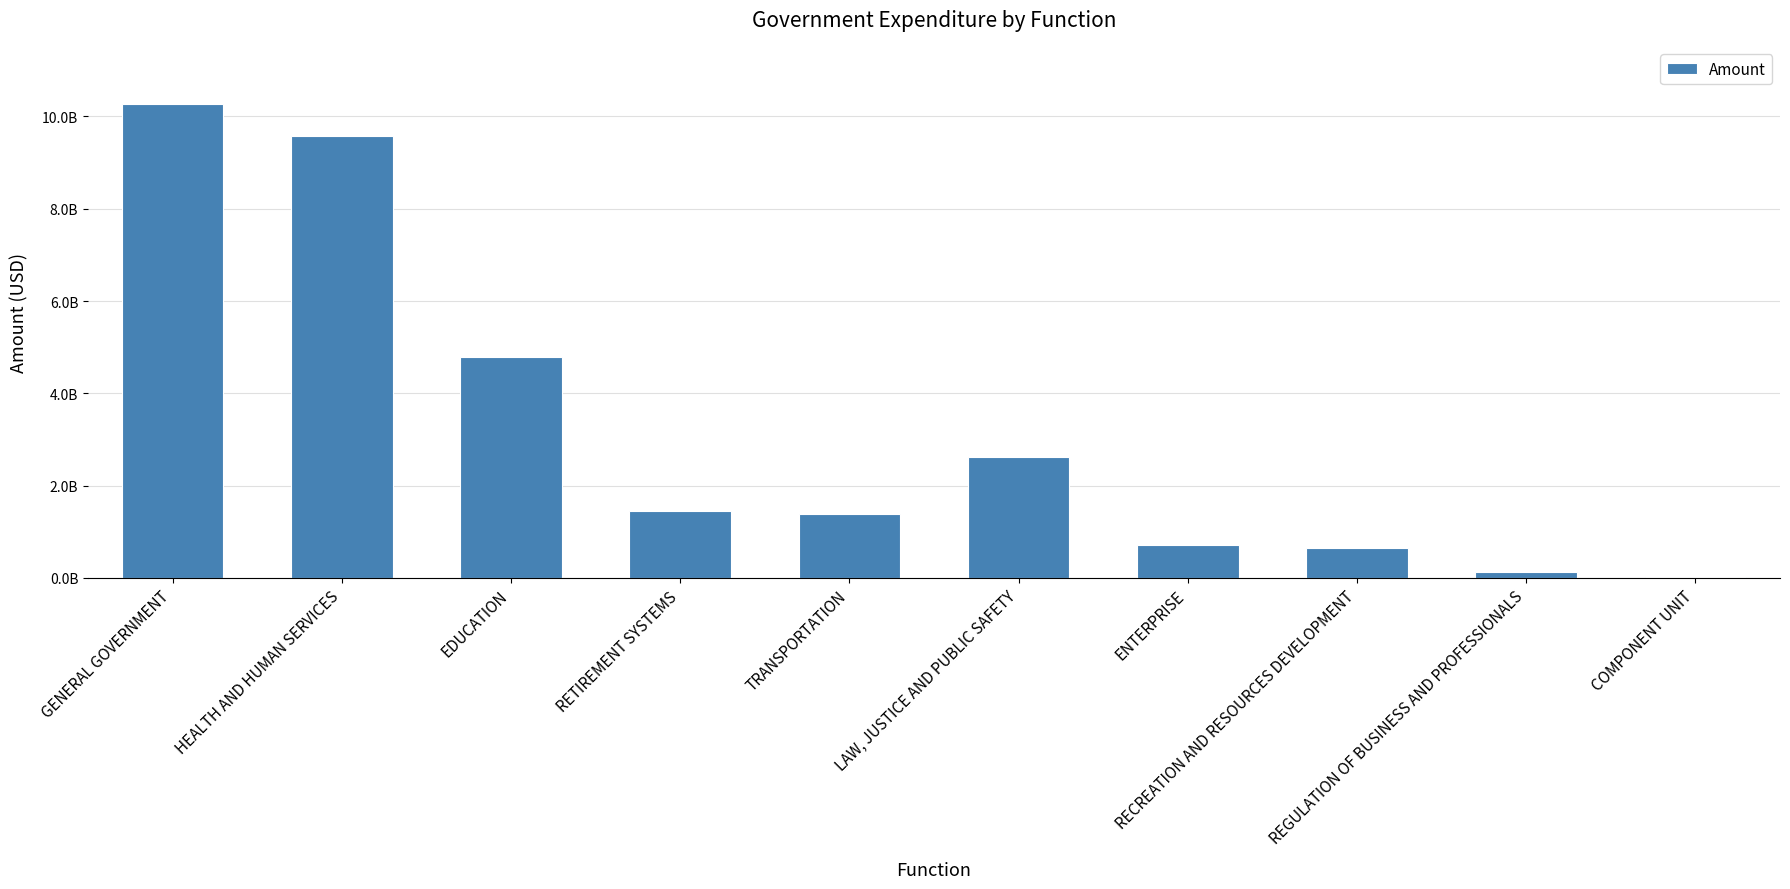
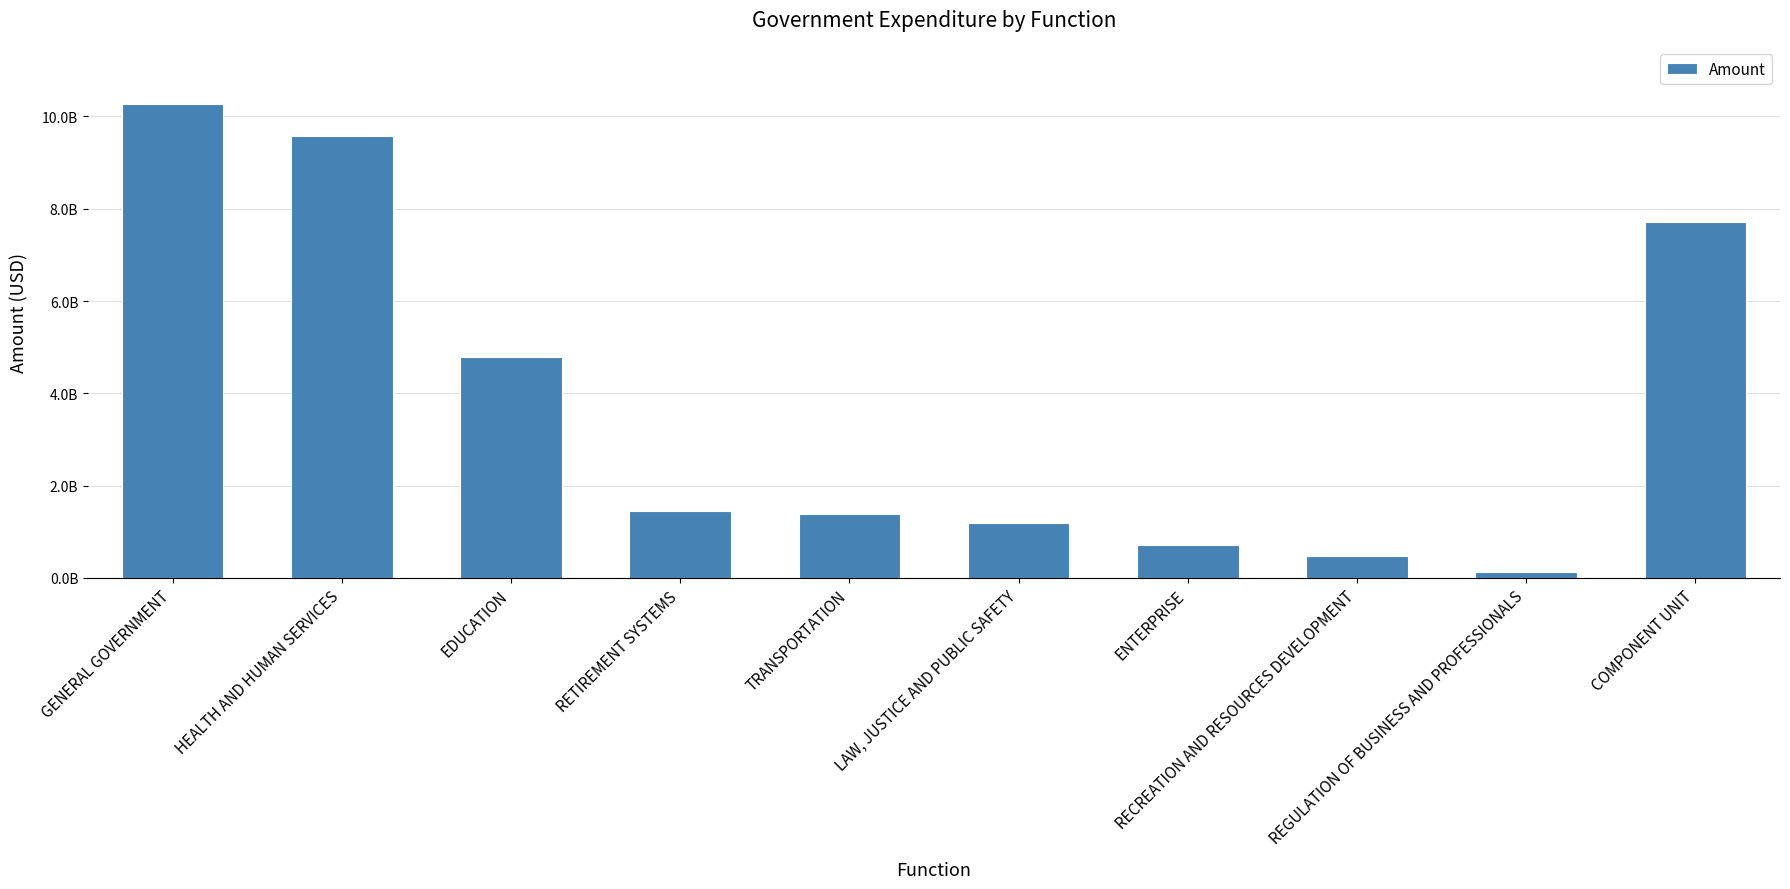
LAW, JUSTICE AND PUBLIC SAFETY: 2600000000 -> 1200000000
RECREATION AND RESOURCES DEVELOPMENT: 600000000 -> 500000000
COMPONENT UNIT: 0 -> 7700000000
